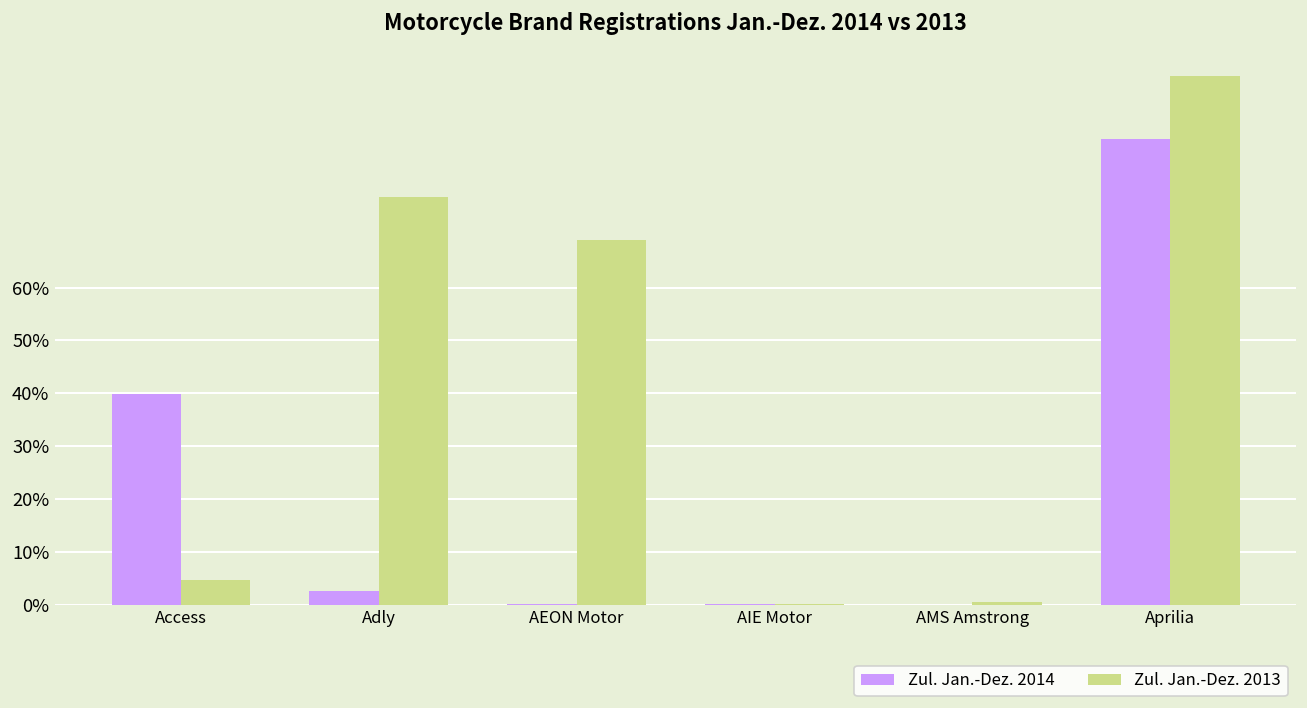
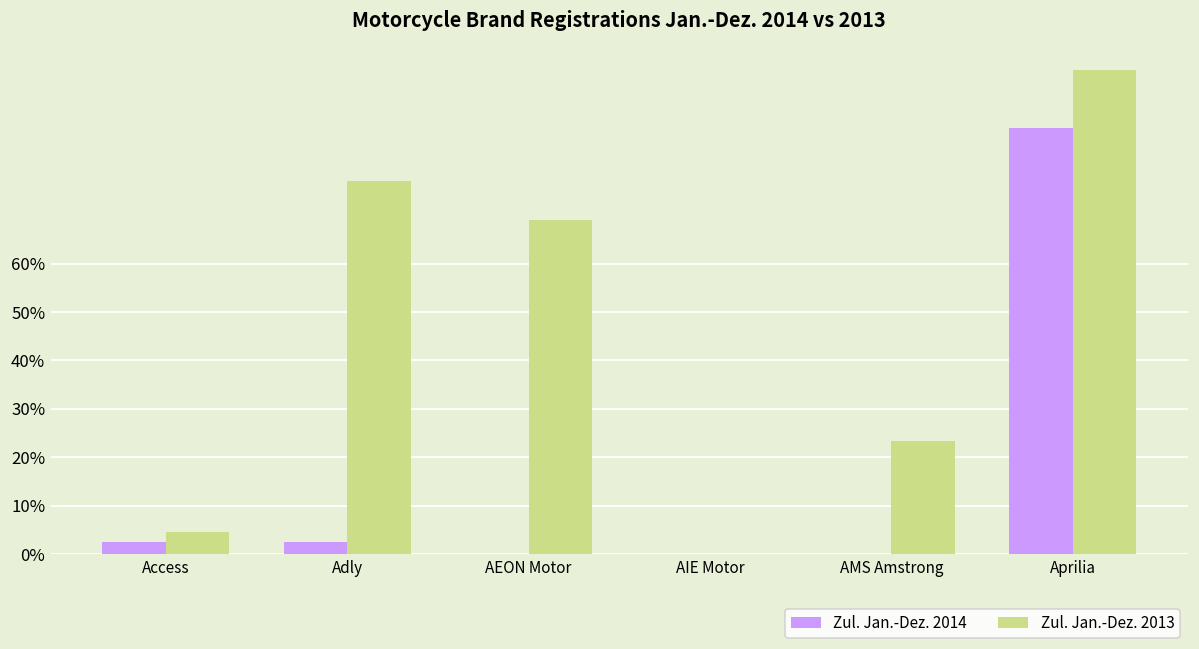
Zul. Jan.-Dez. 2014, Access: 40% -> 3%
Zul. Jan.-Dez. 2013, AMS Amstrong: 0% -> 23%
